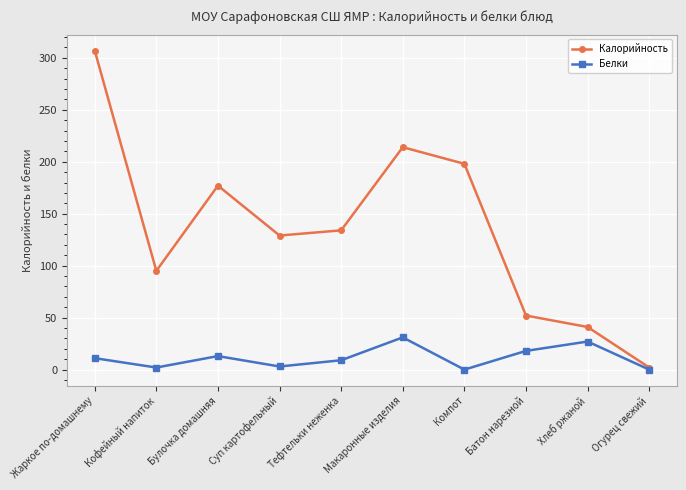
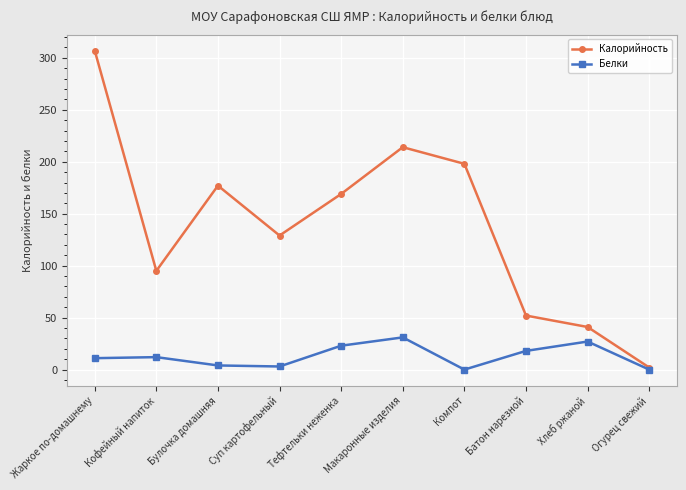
Белки, Кофейный напиток: 2 -> 12
Белки, Булочка домашняя: 13 -> 4
Калорийность, Тефтельки неженка: 134 -> 169
Белки, Тефтельки неженка: 9 -> 23
